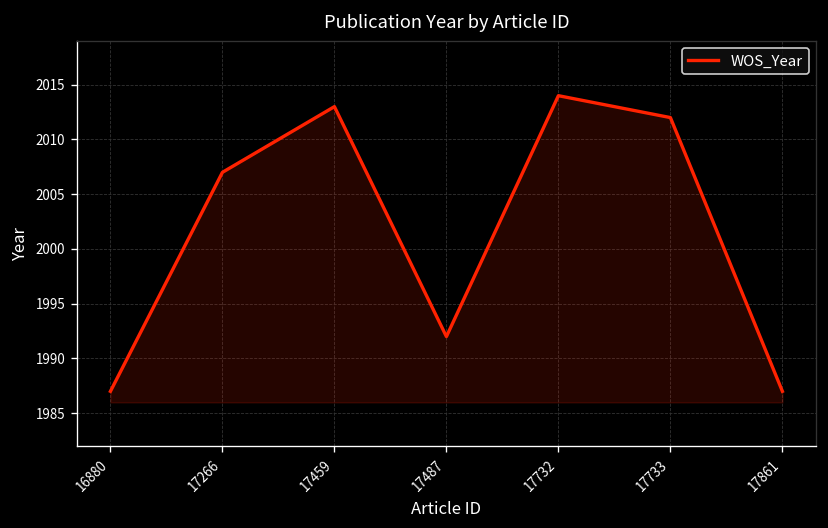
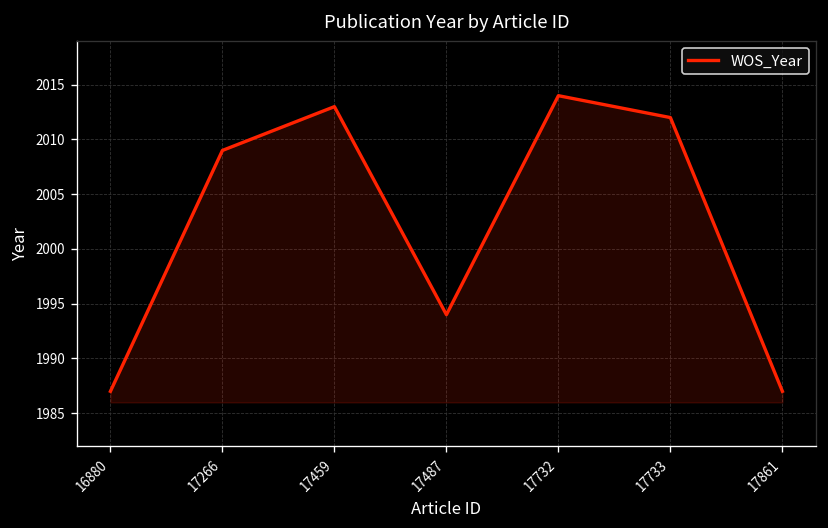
17266: 2007 -> 2009
17487: 1992 -> 1994
